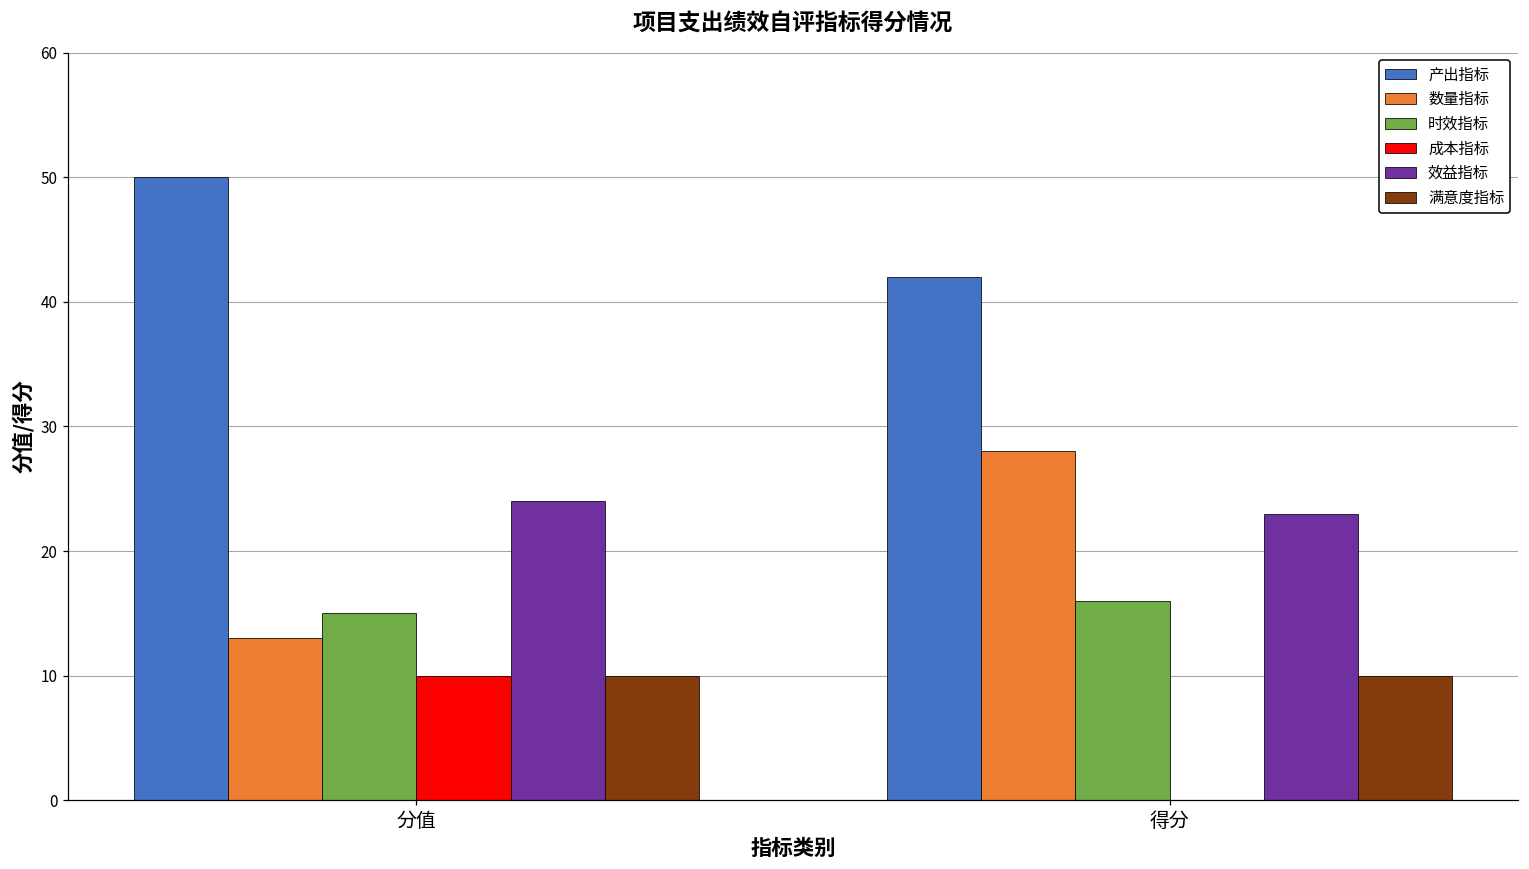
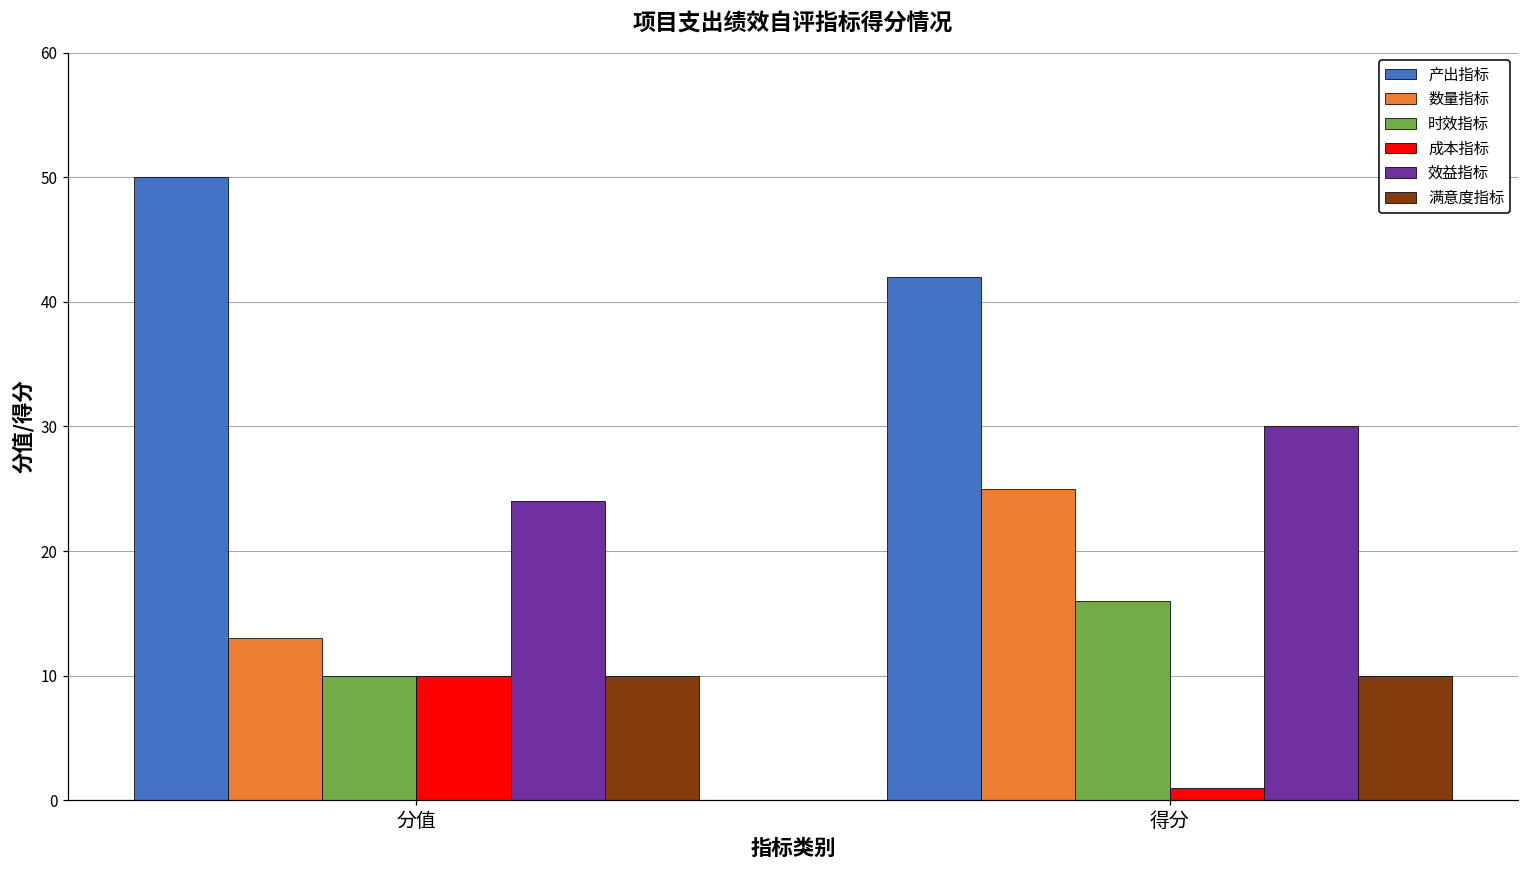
时效指标, 分值: 15 -> 10
数量指标, 得分: 28 -> 25
成本指标, 得分: 0 -> 1
效益指标, 得分: 23 -> 30
